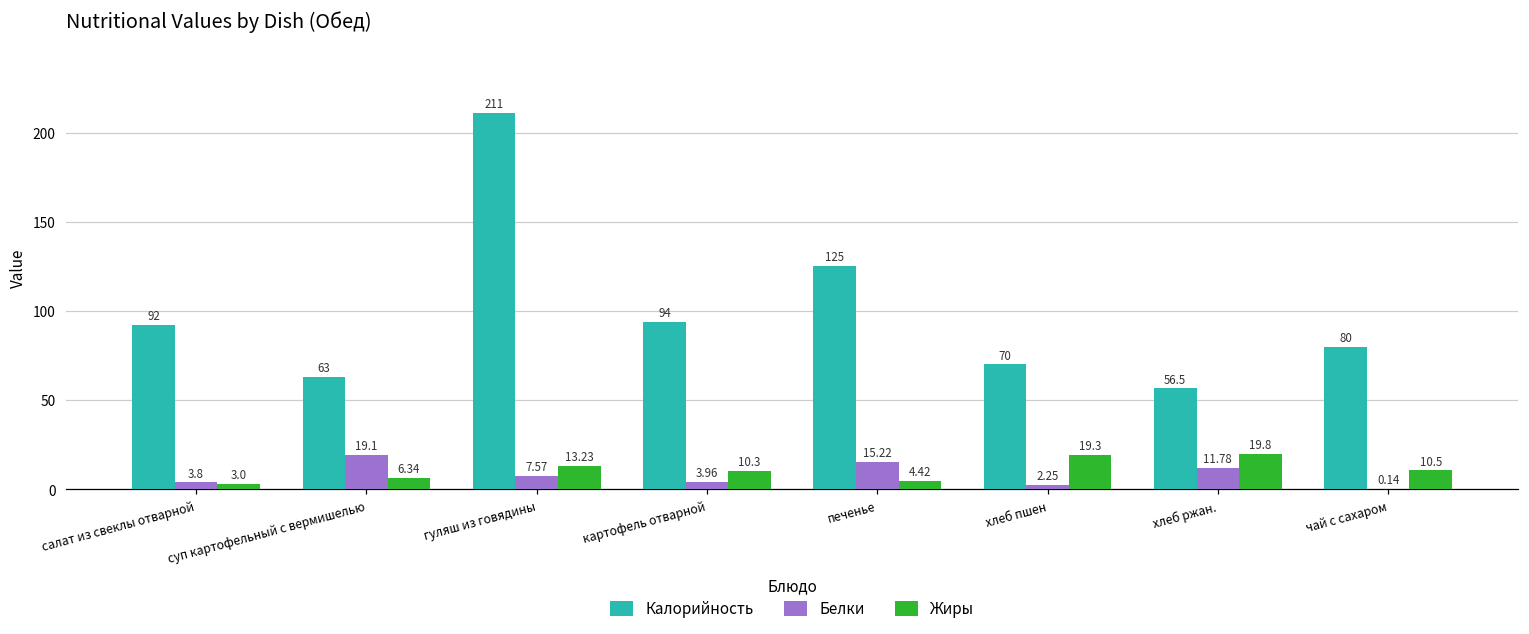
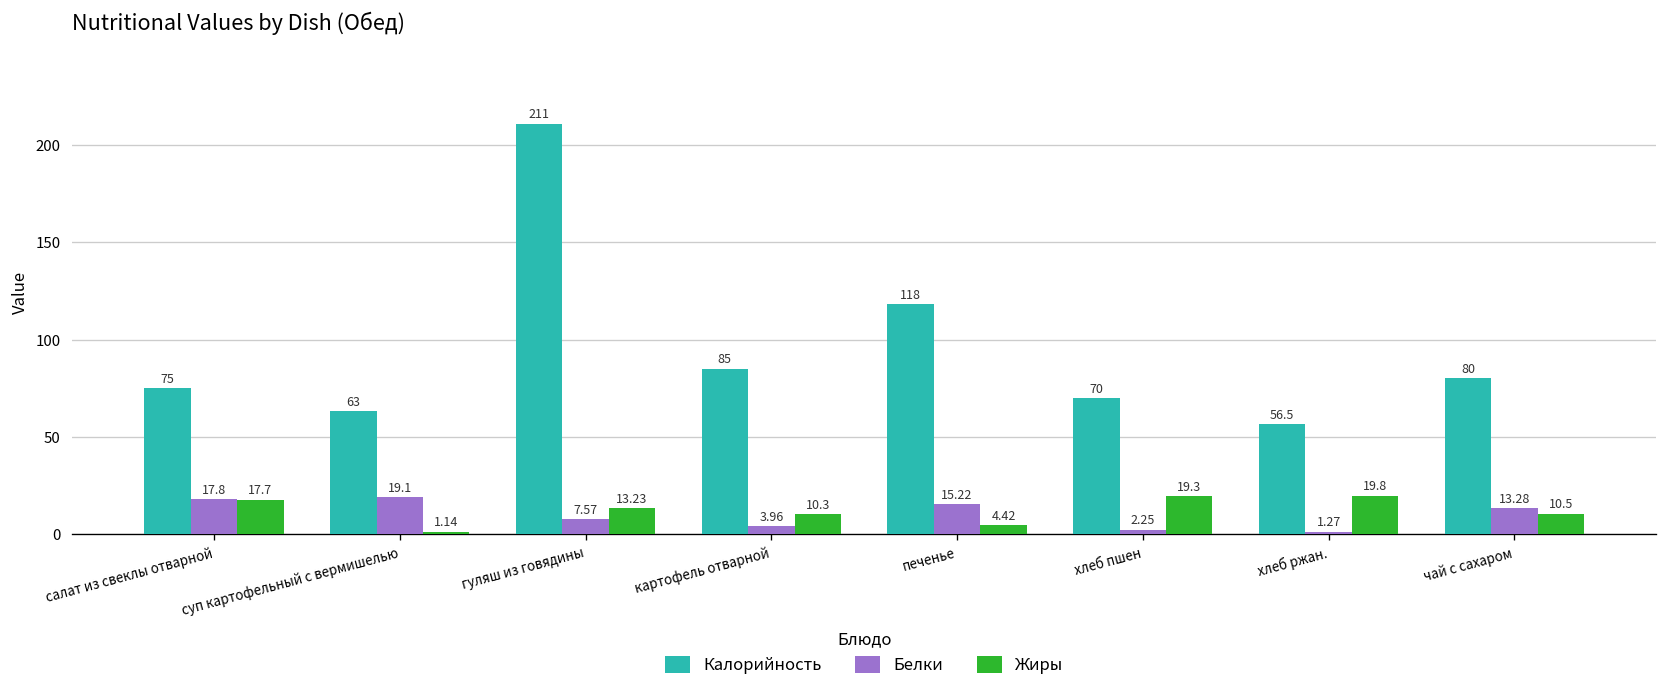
Калорийность, салат из свеклы отварной: 92 -> 75
Белки, салат из свеклы отварной: 3.8 -> 17.8
Жиры, салат из свеклы отварной: 3.0 -> 17.7
Жиры, суп картофельный с вермишелью: 6.34 -> 1.14
Калорийность, картофель отварной: 94 -> 85
Калорийность, печенье: 125 -> 118
Белки, хлеб ржан.: 11.78 -> 1.27
Белки, чай с сахаром: 0.14 -> 13.28
